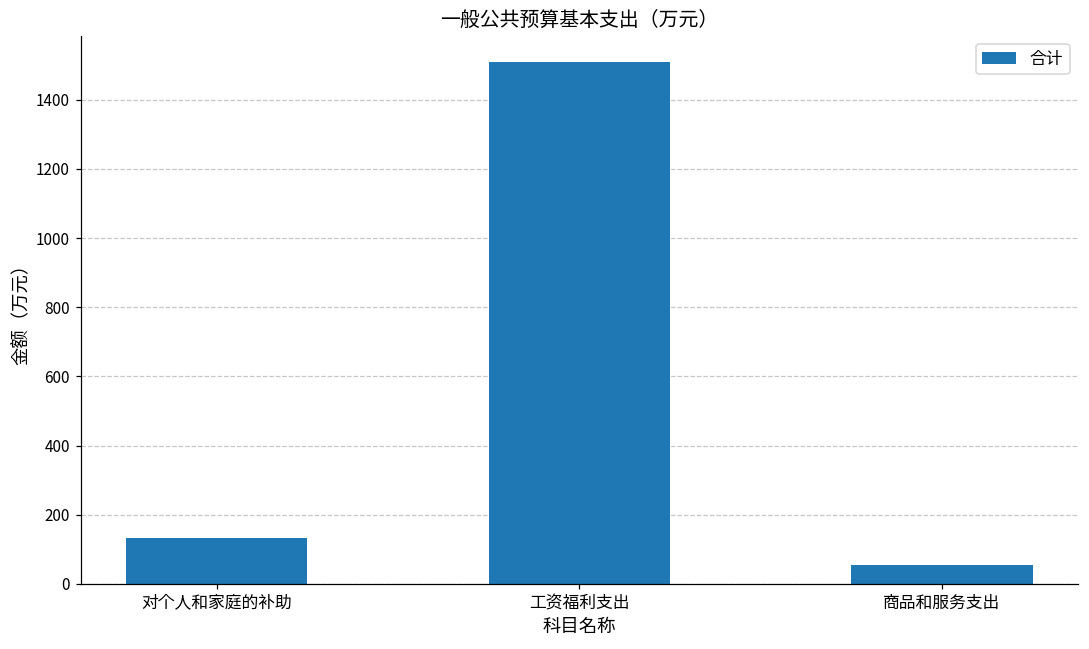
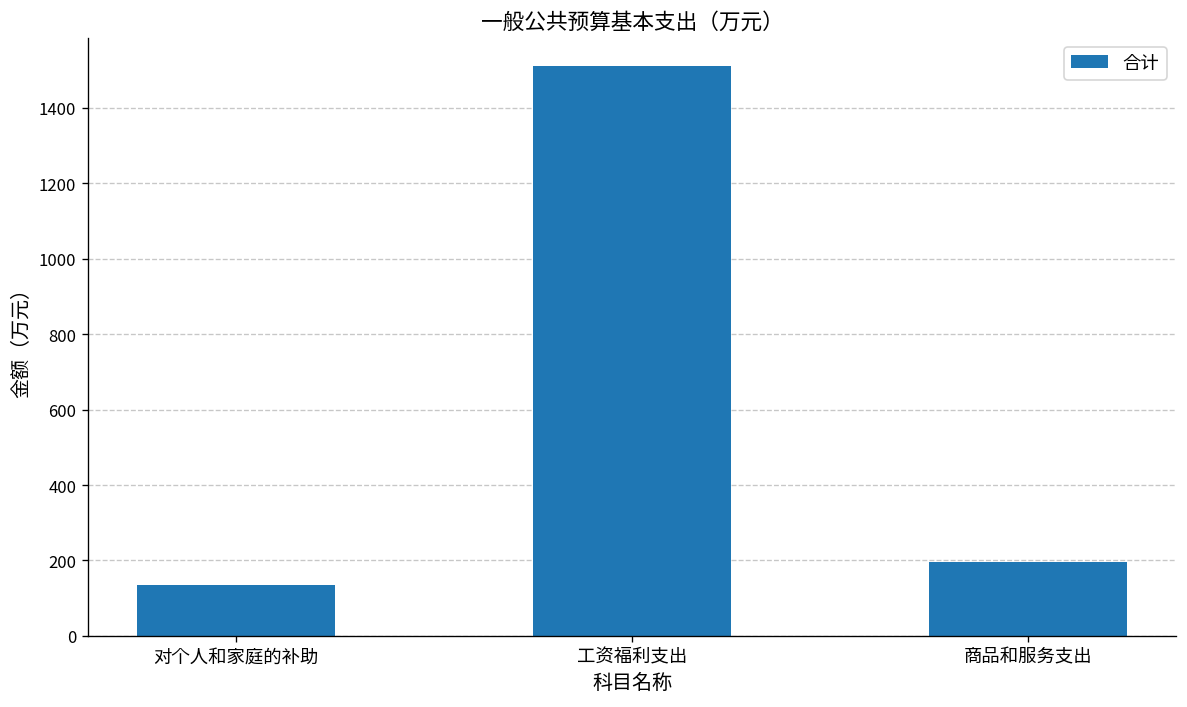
商品和服务支出: 50 -> 200
